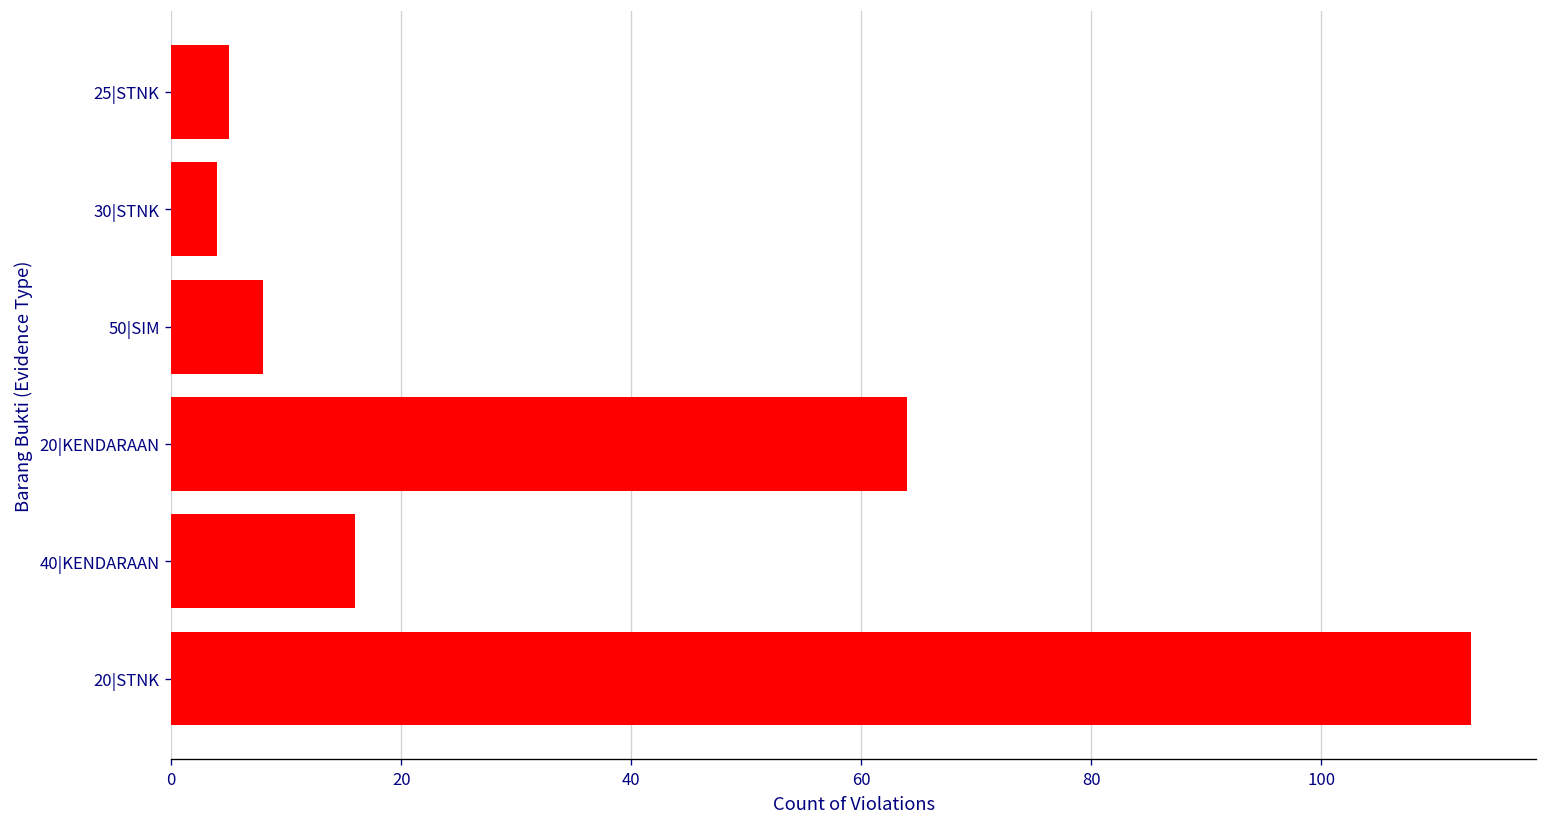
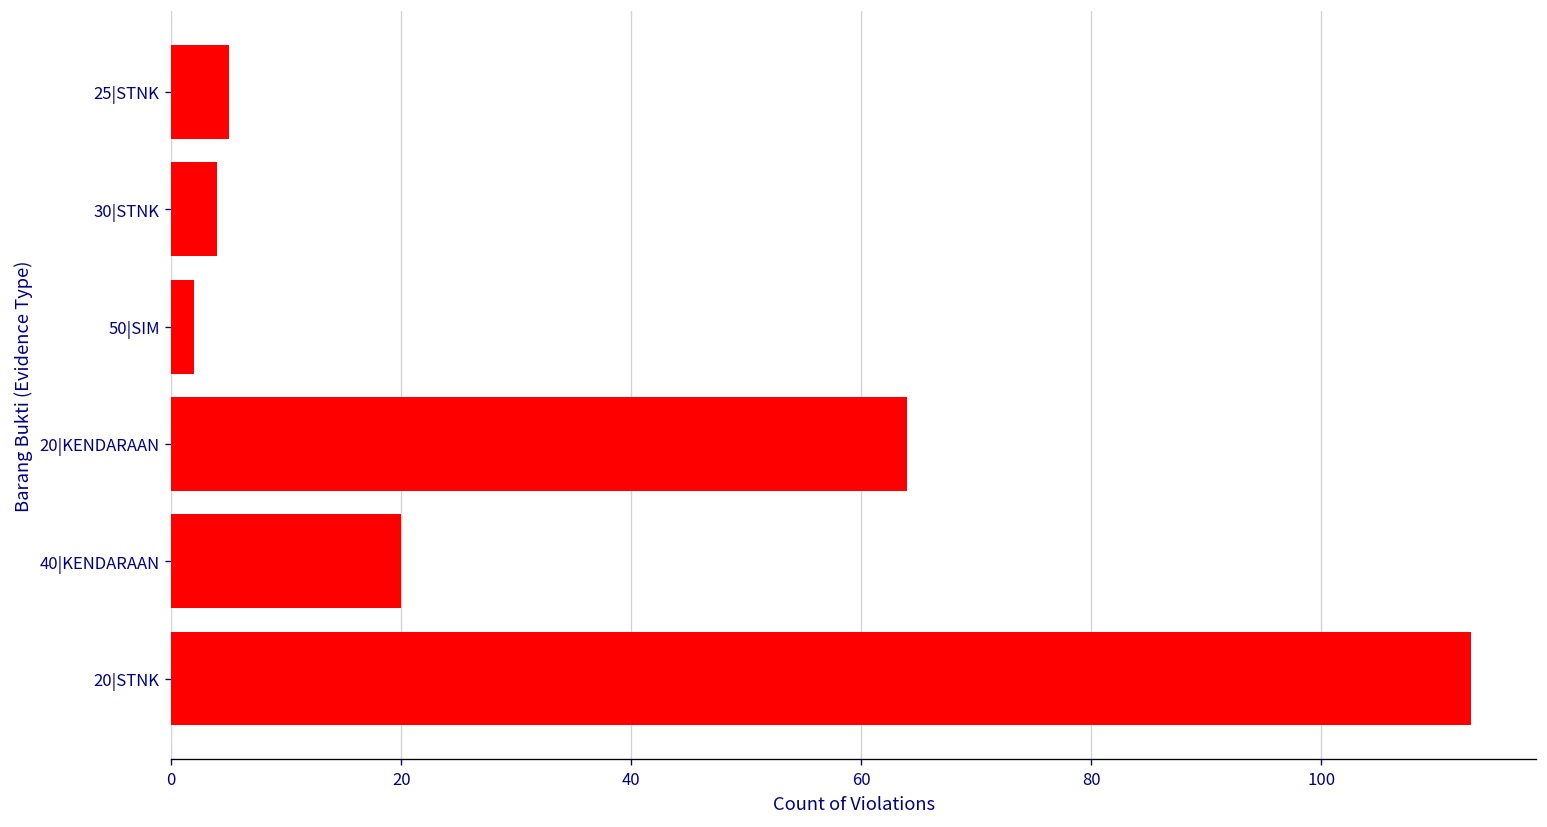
50|SIM: 8 -> 2
40|KENDARAAN: 16 -> 20
